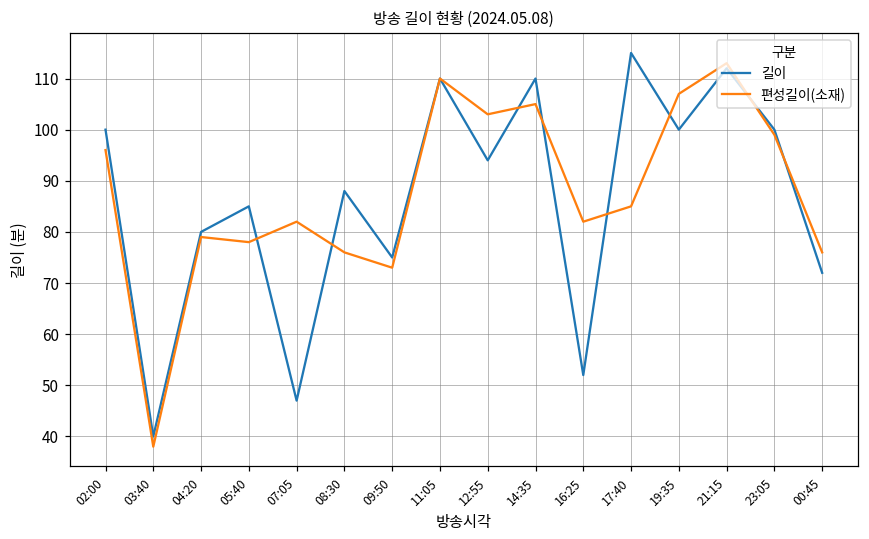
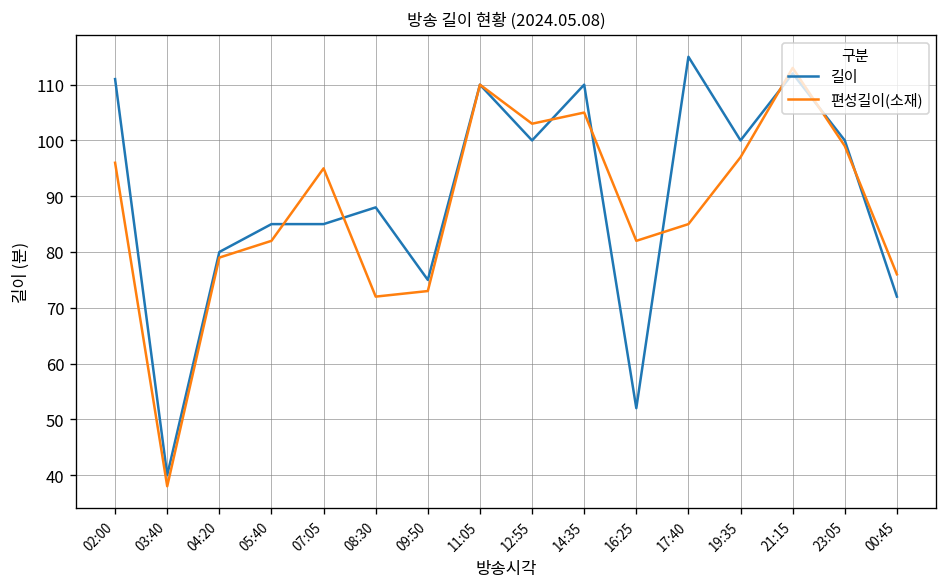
길이, 02:00: 100 -> 111
편성길이(소재), 05:40: 78 -> 82
길이, 07:05: 47 -> 85
편성길이(소재), 07:05: 82 -> 95
편성길이(소재), 08:30: 76 -> 72
길이, 12:55: 94 -> 100
편성길이(소재), 19:35: 107 -> 97
